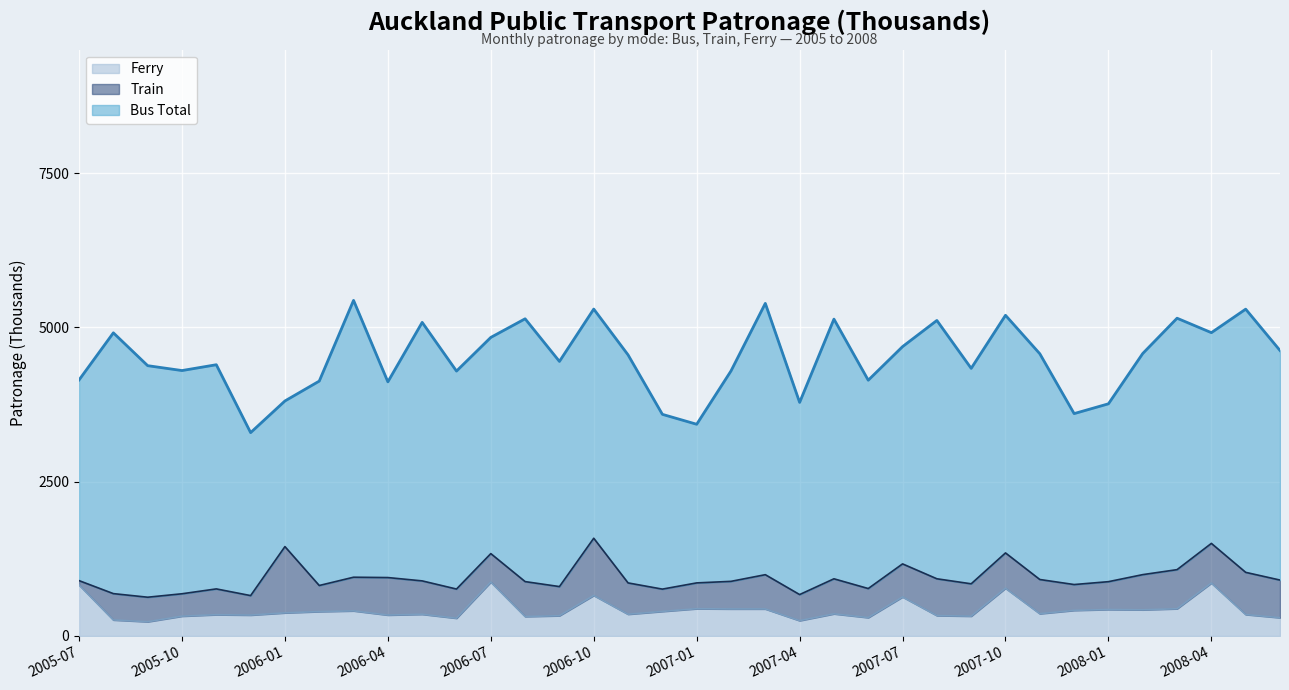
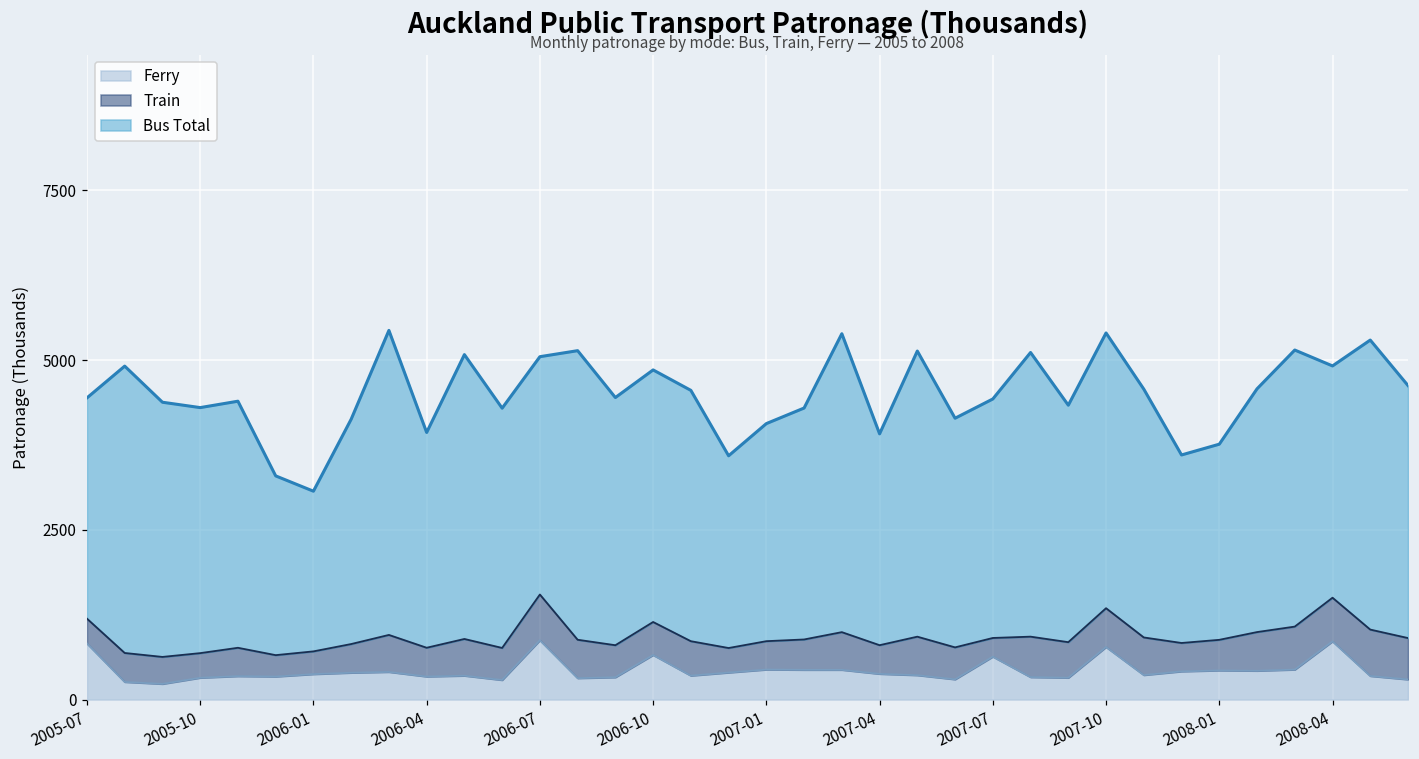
Train, 2005-07: 100 -> 400
Train, 2006-01: 1100 -> 300
Train, 2006-04: 600 -> 400
Train, 2006-07: 500 -> 700
Train, 2006-10: 900 -> 500
Bus Total, 2007-01: 2600 -> 3200
Ferry, 2007-04: 200 -> 400
Train, 2007-07: 500 -> 300
Bus Total, 2007-10: 3900 -> 4100
